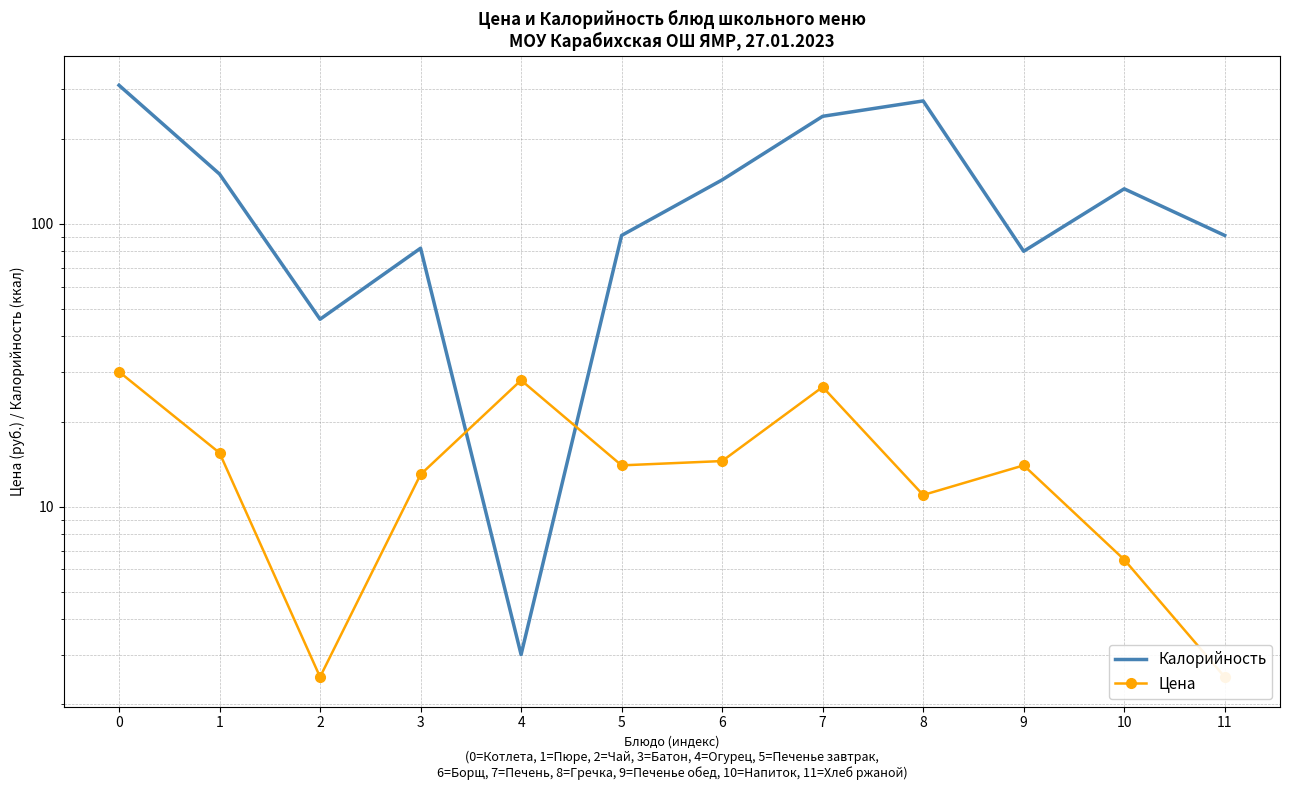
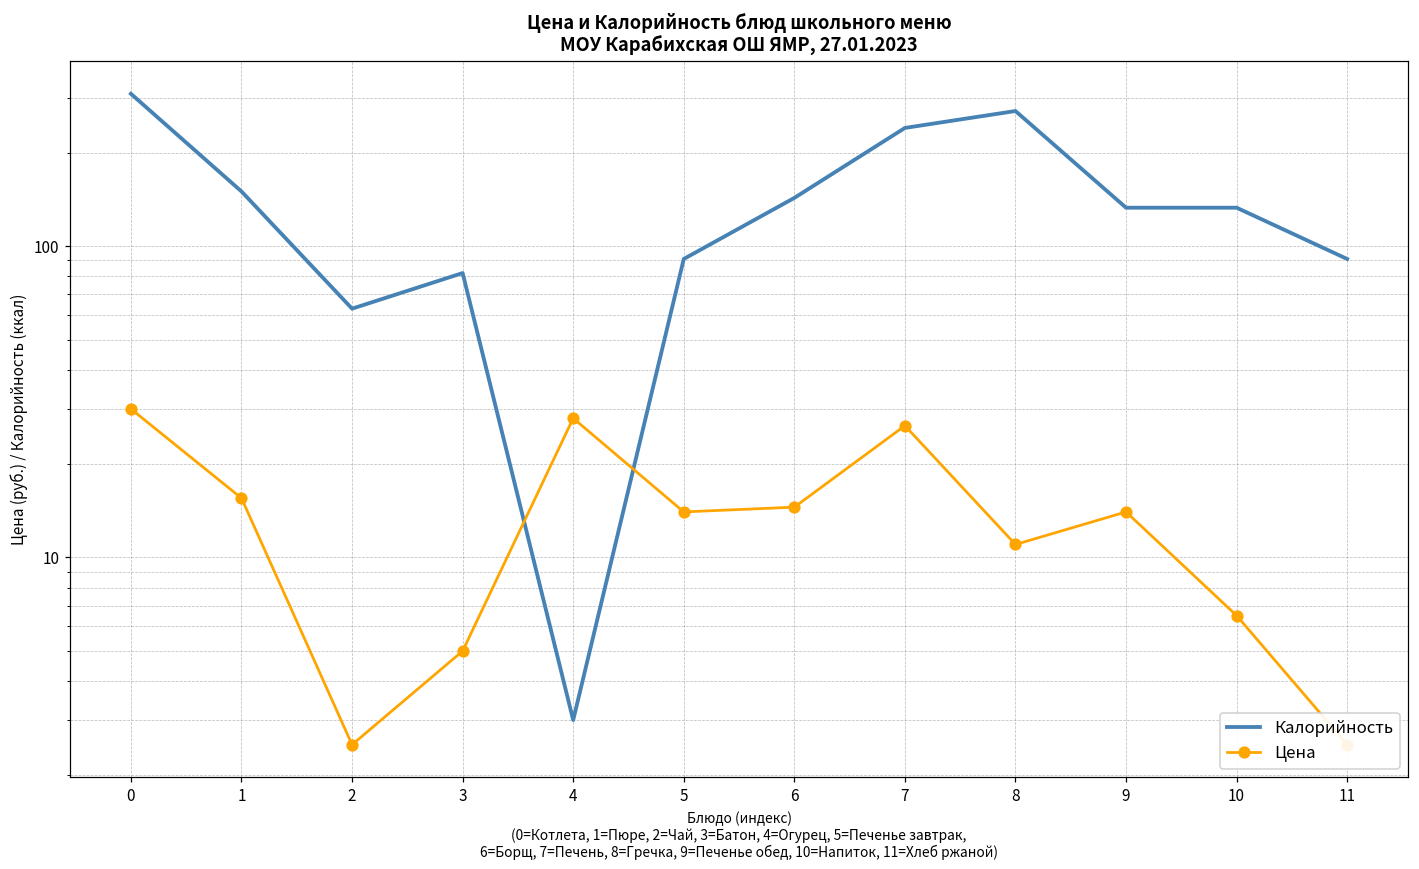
Калорийность, 2: 46 -> 63
Цена, 3: 13 -> 5
Калорийность, 9: 80 -> 130
